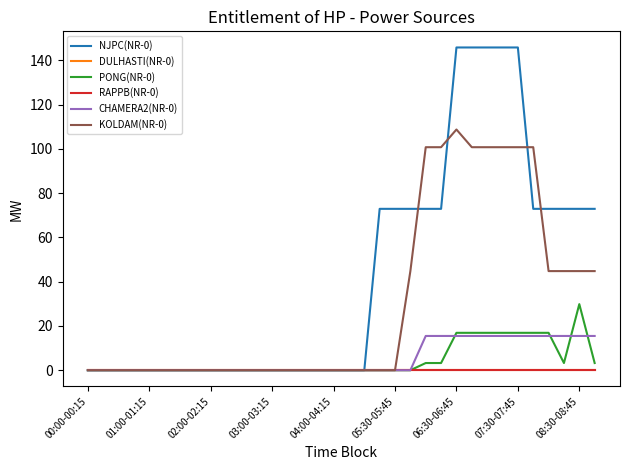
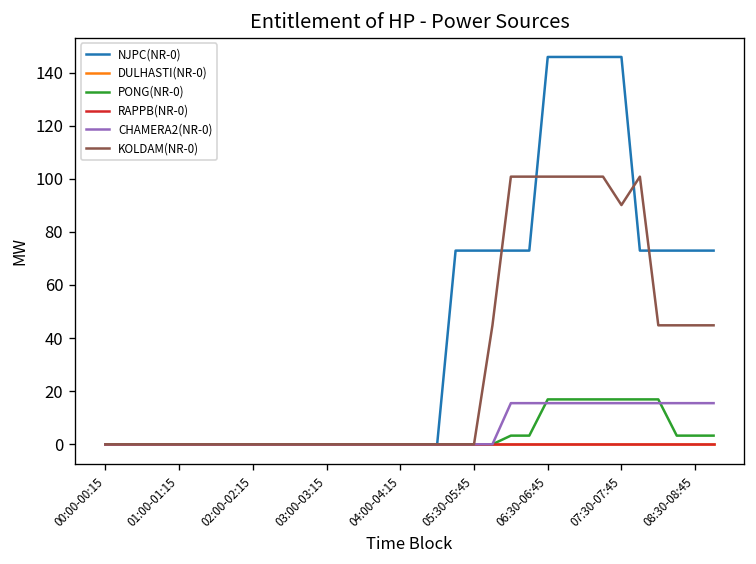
KOLDAM(NR-0), 06:30-06:45: 109 -> 101
KOLDAM(NR-0), 07:30-07:45: 101 -> 90
PONG(NR-0), 08:30-08:45: 30 -> 3
